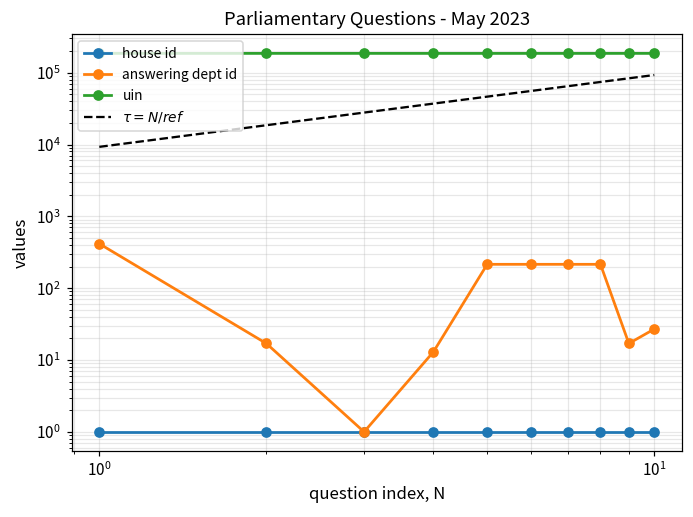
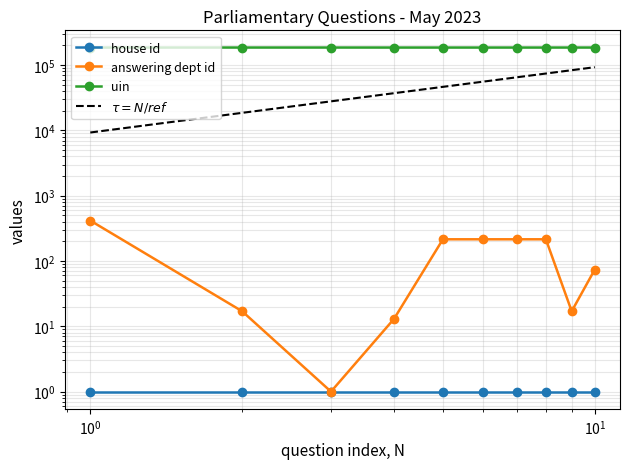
answering dept id, 10^1: 27 -> 70
